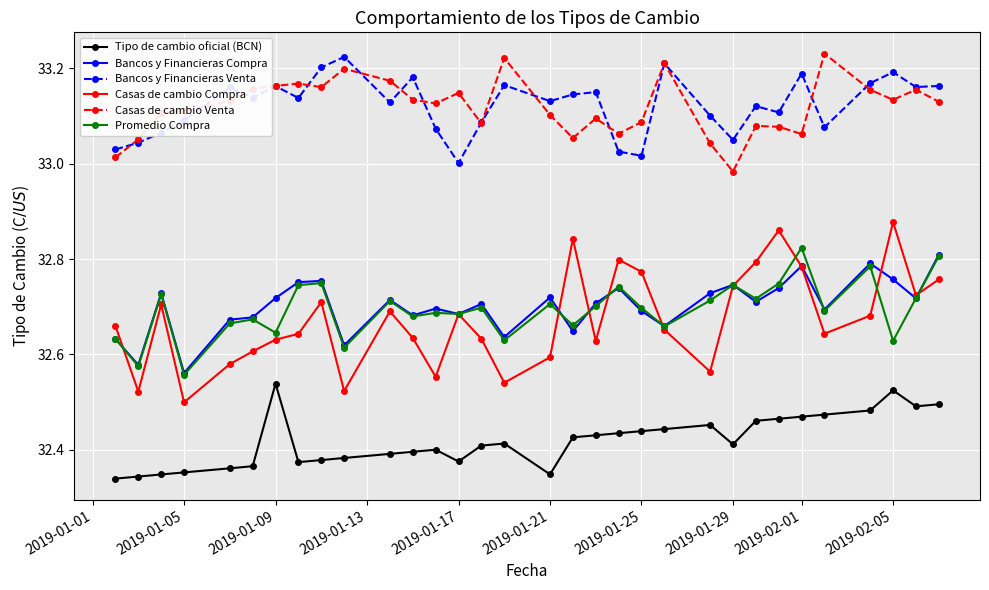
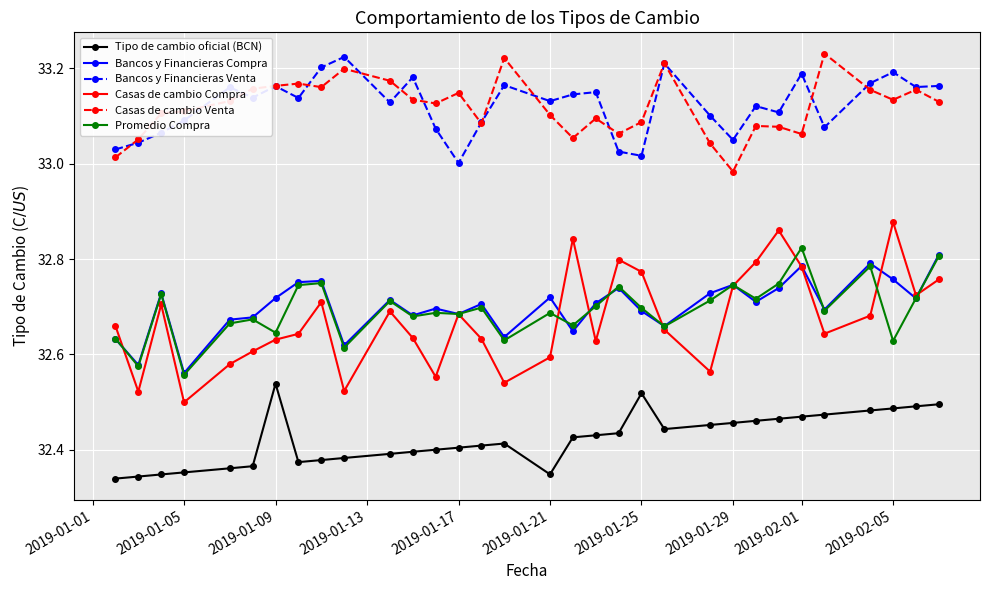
Tipo de cambio oficial (BCN), 2019-01-17: 32.38 -> 32.40
Promedio Compra, 2019-01-21: 32.71 -> 32.69
Tipo de cambio oficial (BCN), 2019-01-25: 32.44 -> 32.52
Tipo de cambio oficial (BCN), 2019-01-29: 32.41 -> 32.46
Tipo de cambio oficial (BCN), 2019-02-05: 32.52 -> 32.49
